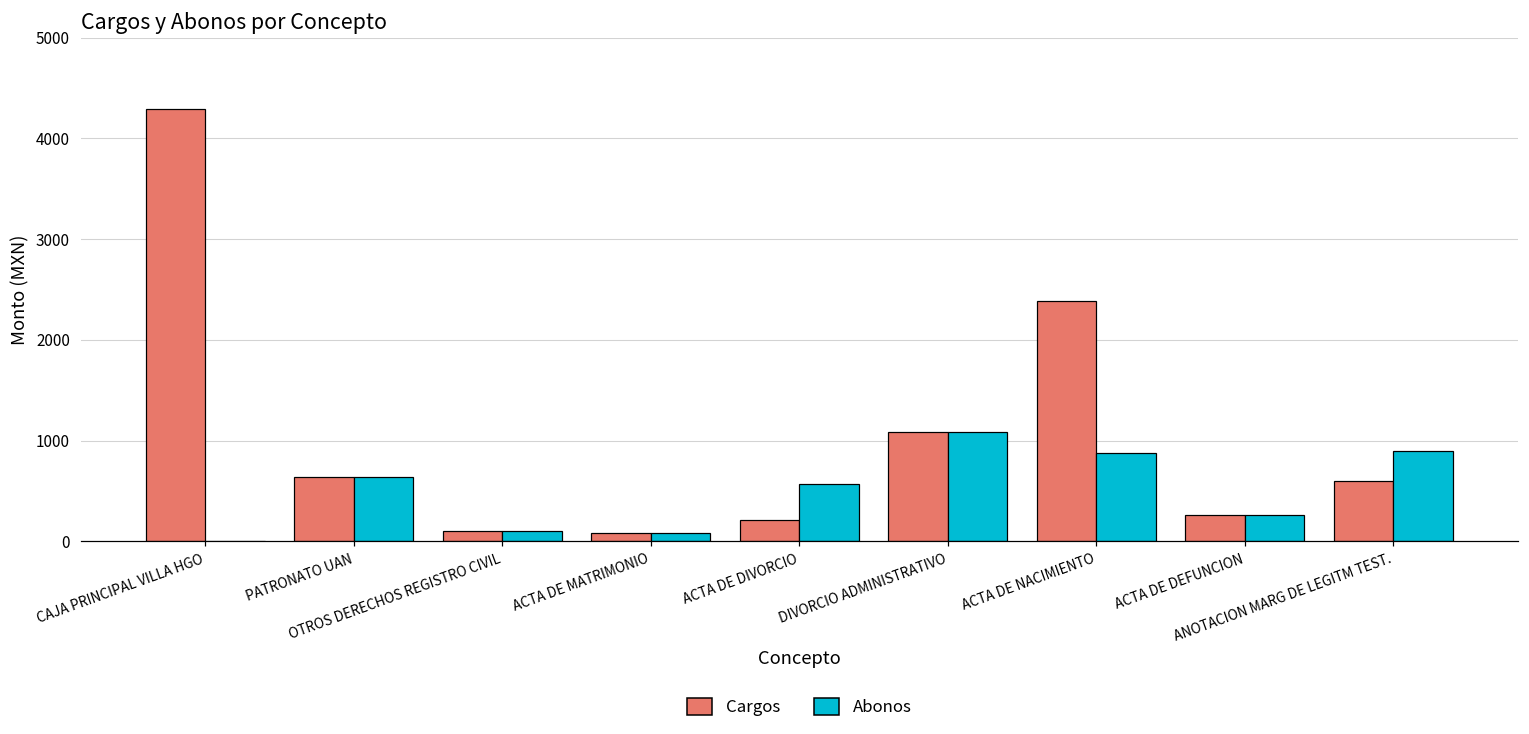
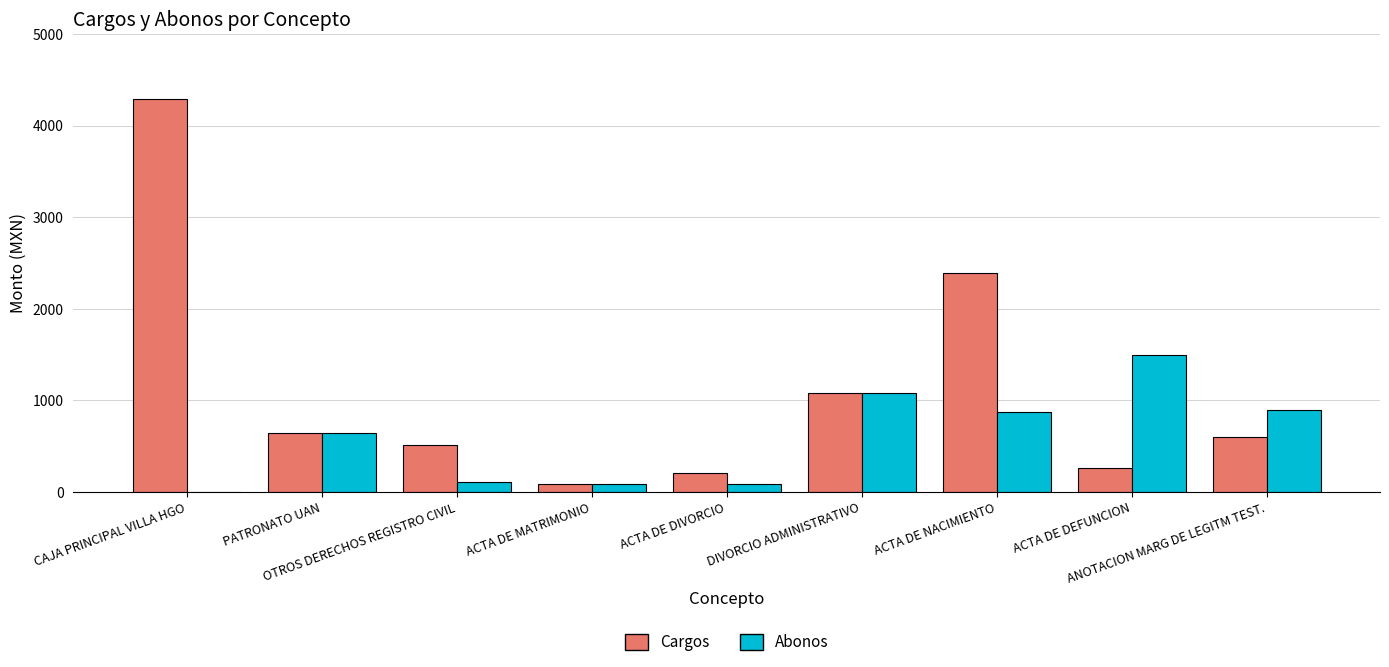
Cargos, OTROS DERECHOS REGISTRO CIVIL: 100 -> 500
Abonos, ACTA DE DIVORCIO: 600 -> 100
Abonos, ACTA DE DEFUNCION: 300 -> 1500
